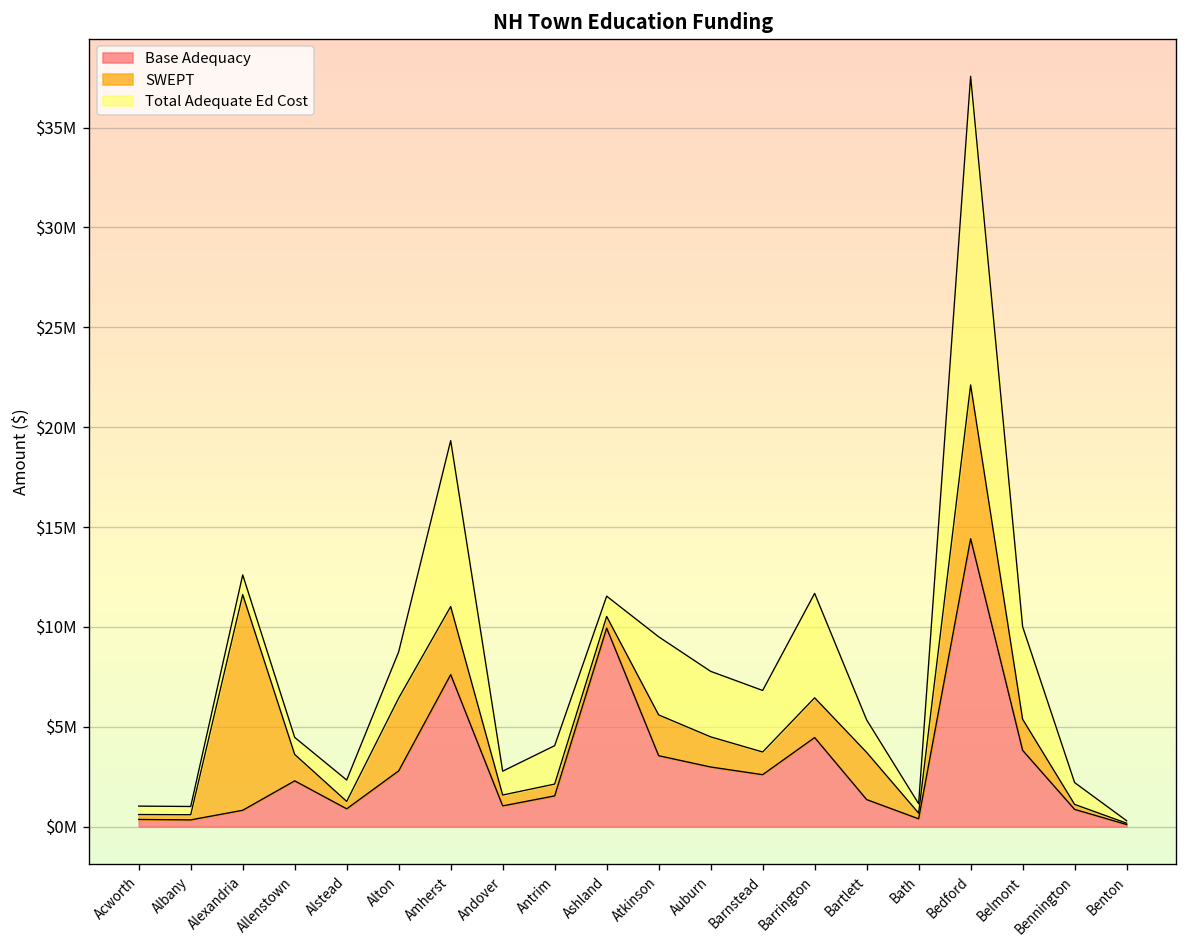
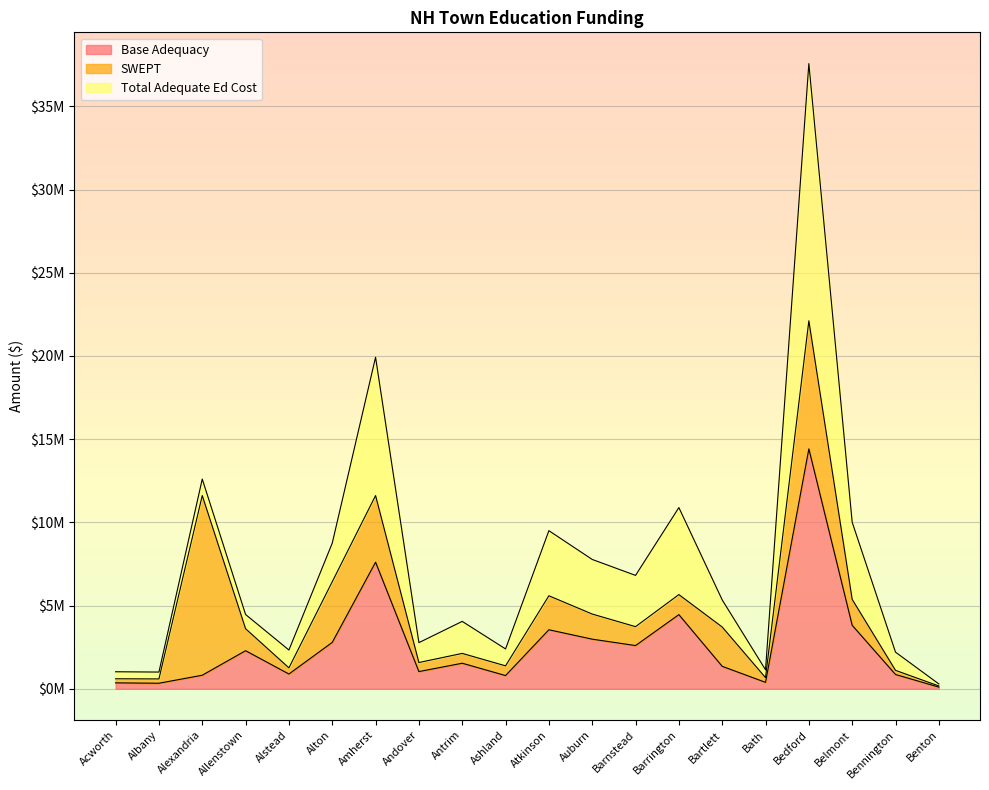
SWEPT, Amherst: $3400000 -> $4000000
Base Adequacy, Ashland: $9900000 -> $800000
SWEPT, Barrington: $2000000 -> $1200000
